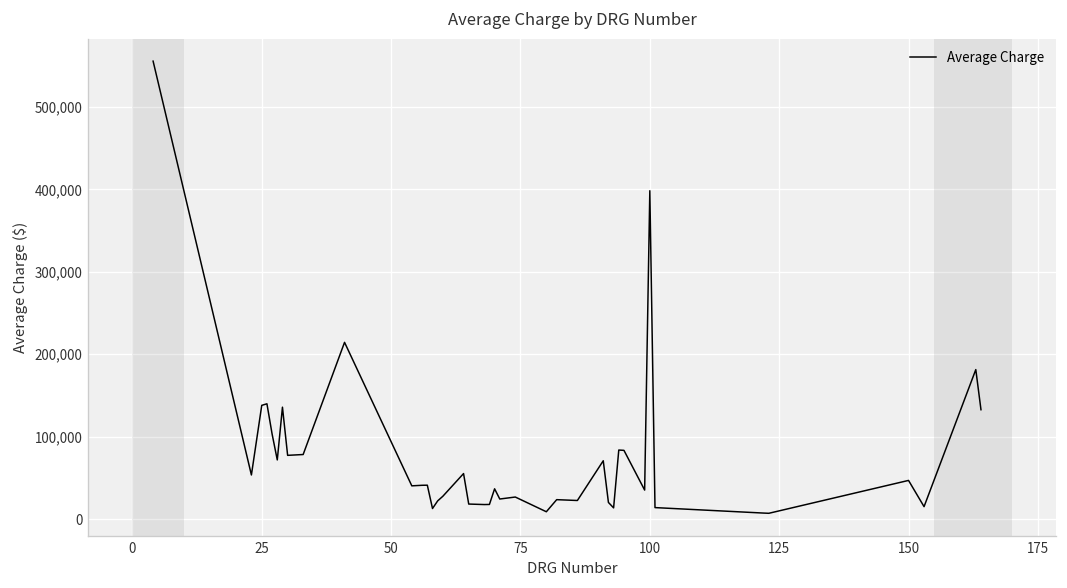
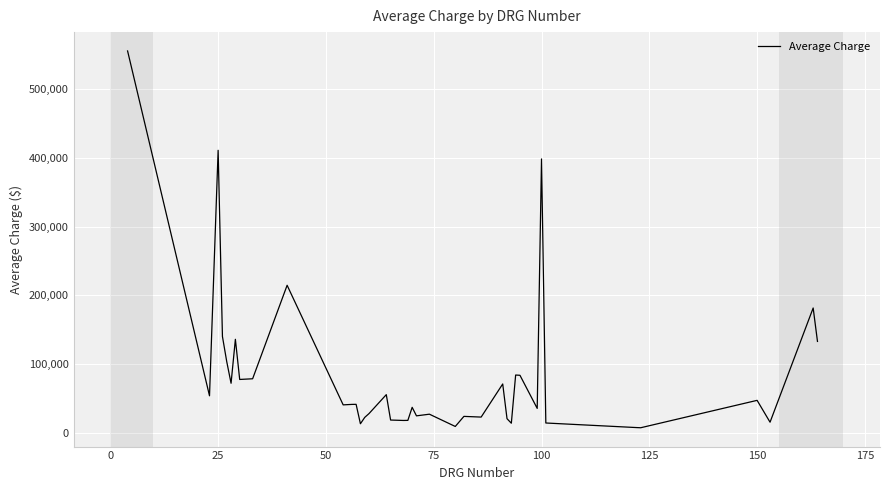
25: 140,000 -> 410,000
